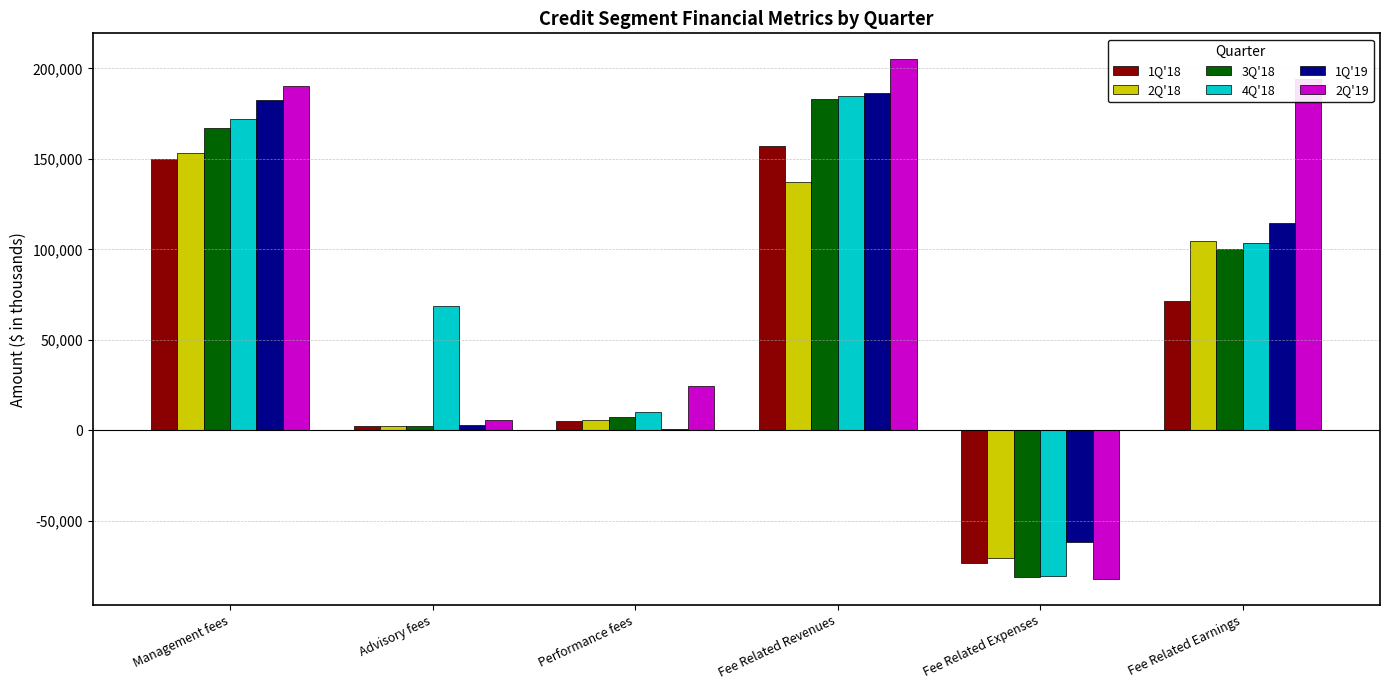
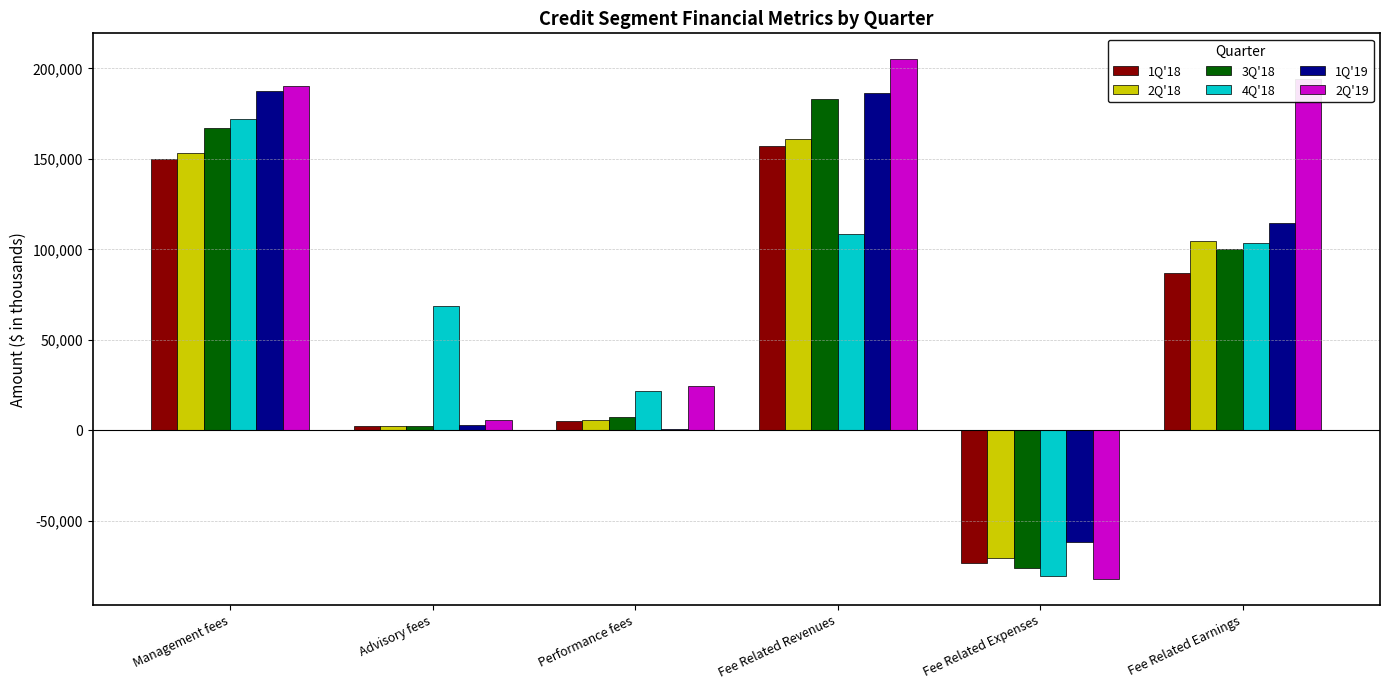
1Q'19, Management fees: 183,000 -> 188,000
4Q'18, Performance fees: 10,000 -> 21,000
2Q'18, Fee Related Revenues: 137,000 -> 161,000
4Q'18, Fee Related Revenues: 185,000 -> 108,000
3Q'18, Fee Related Expenses: -81,000 -> -76,000
1Q'18, Fee Related Earnings: 71,000 -> 87,000
